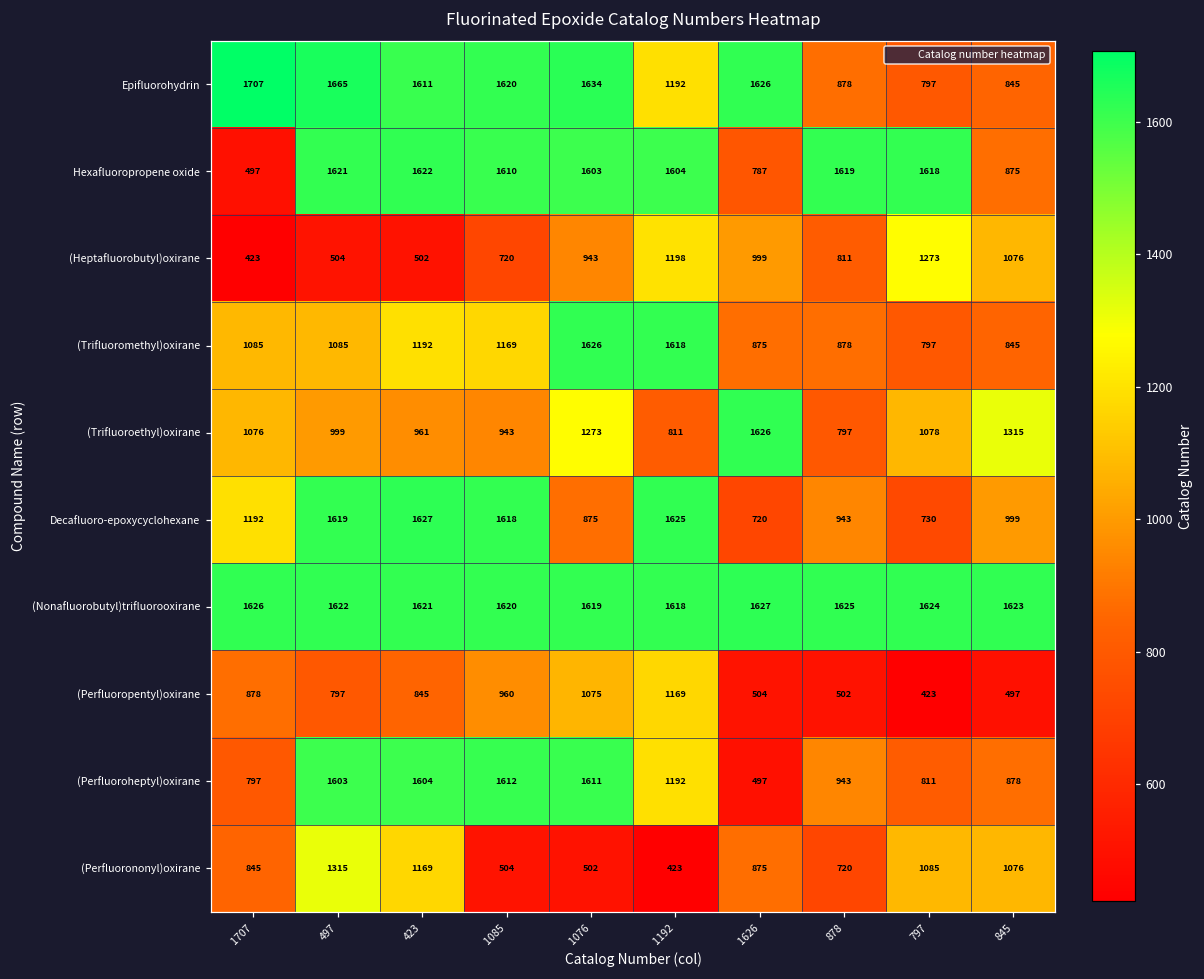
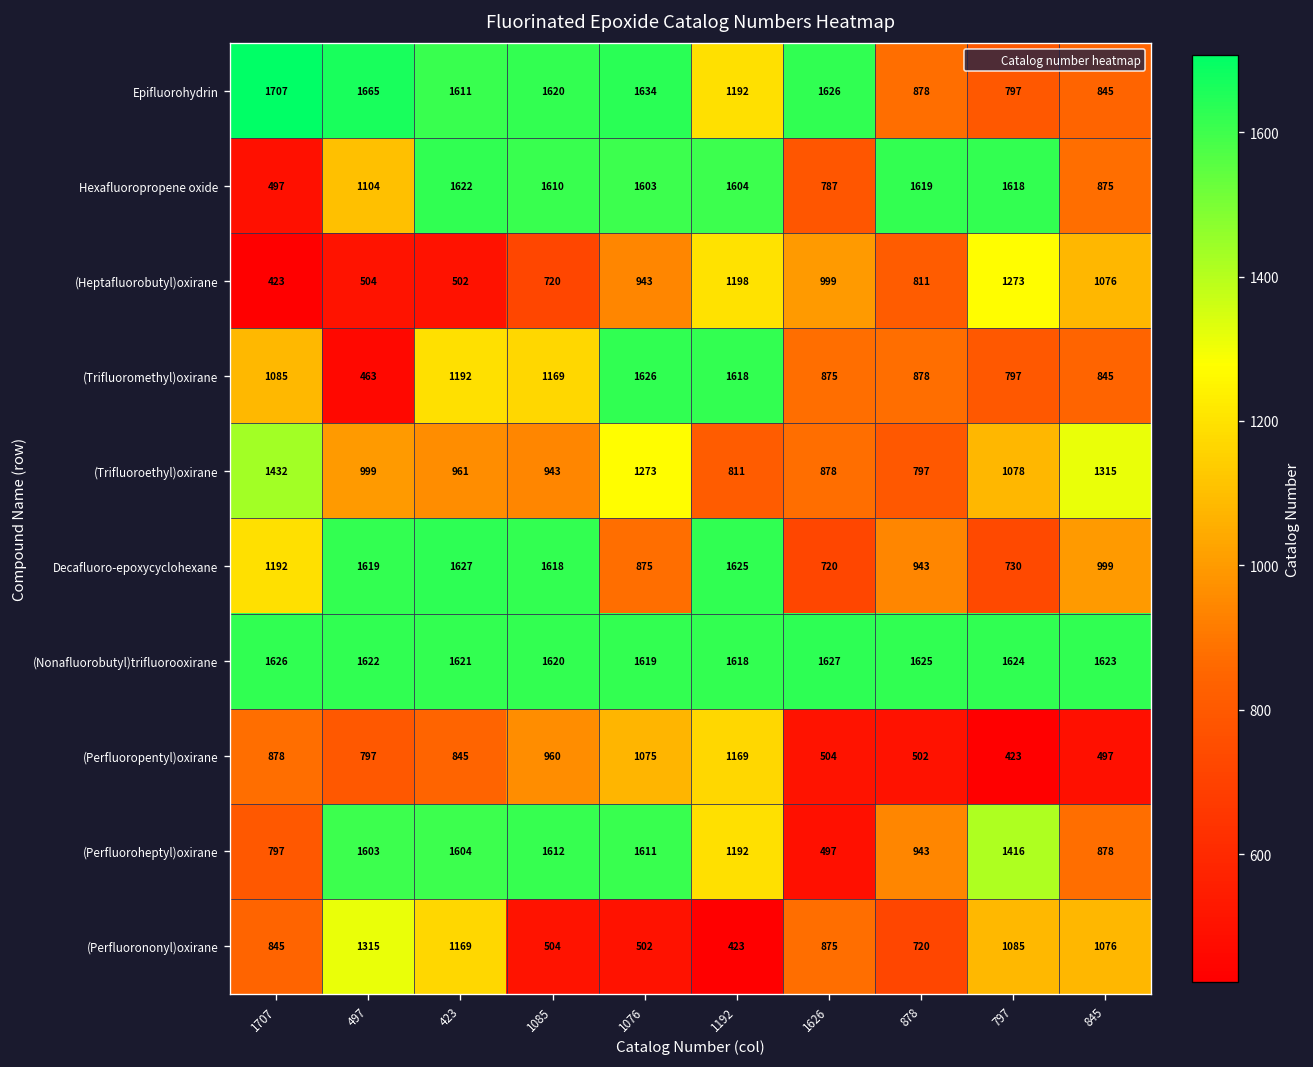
Hexafluoropropene oxide, 497: 1621 -> 1104
(Trifluoromethyl)oxirane, 497: 1085 -> 463
(Trifluoroethyl)oxirane, 1707: 1076 -> 1432
(Trifluoroethyl)oxirane, 1626: 1626 -> 878
(Perfluoroheptyl)oxirane, 797: 811 -> 1416
